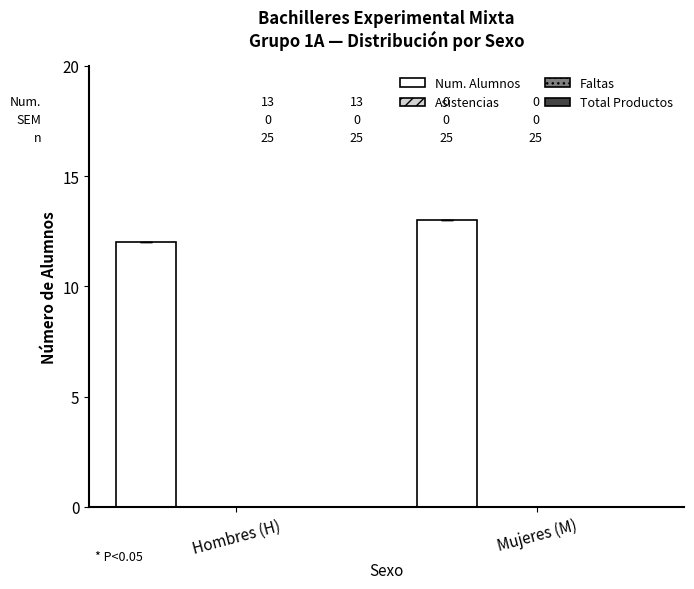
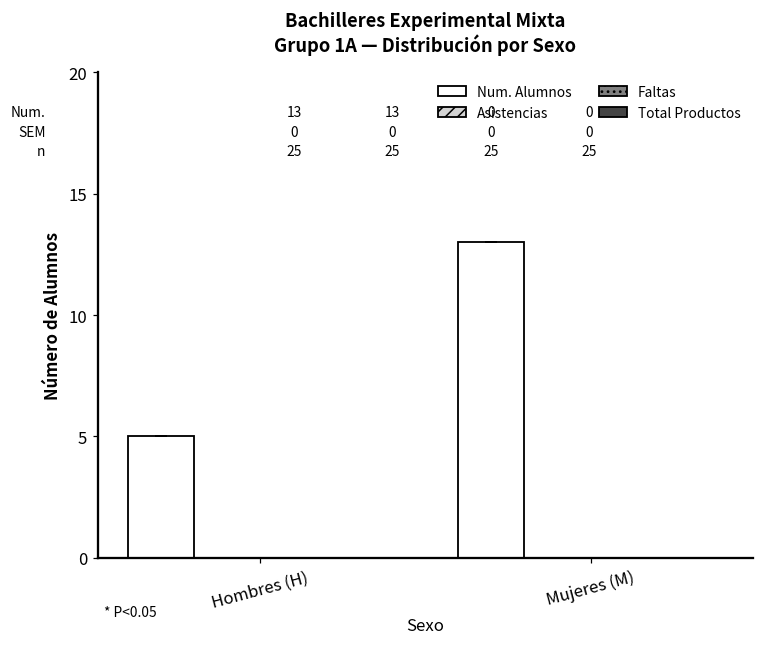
Num. Alumnos, Hombres (H): 12 -> 5
